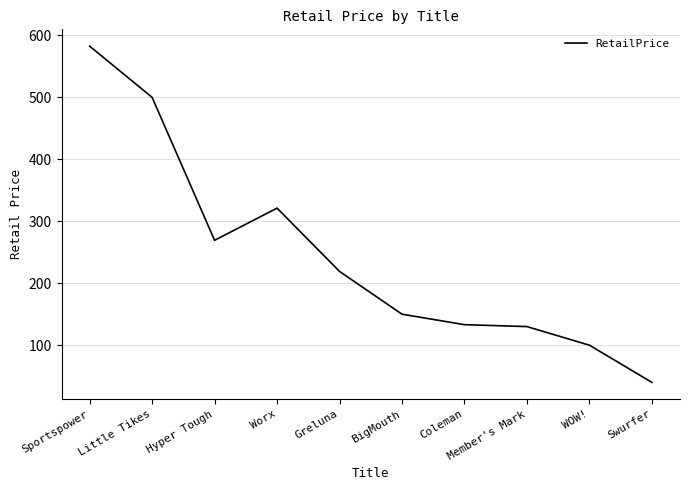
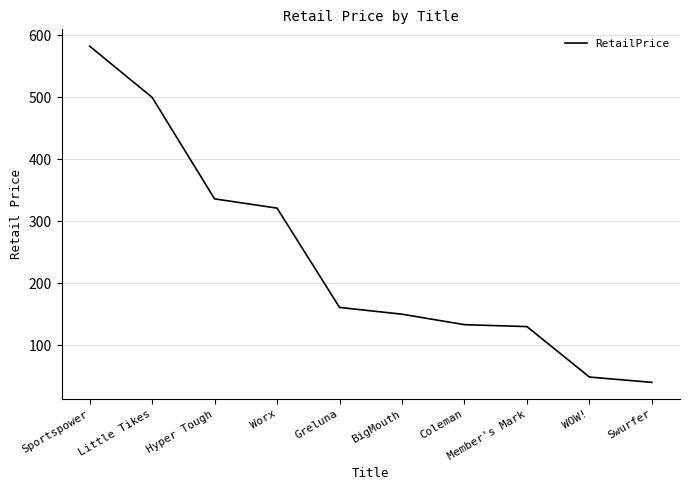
Hyper Tough: 270 -> 340
Greluna: 220 -> 160
WOW!: 100 -> 50
